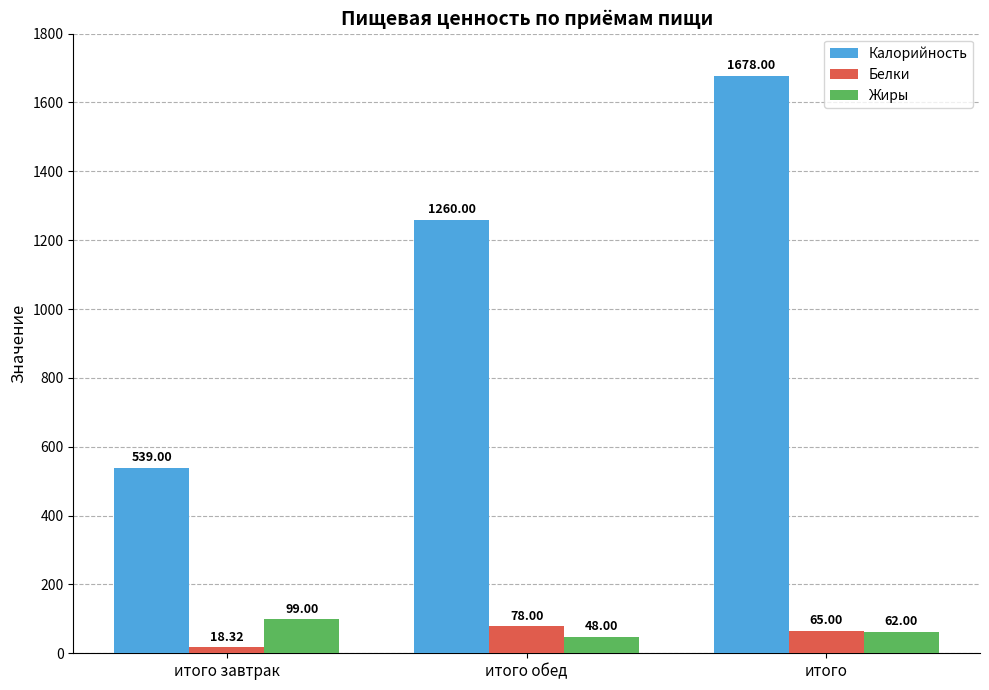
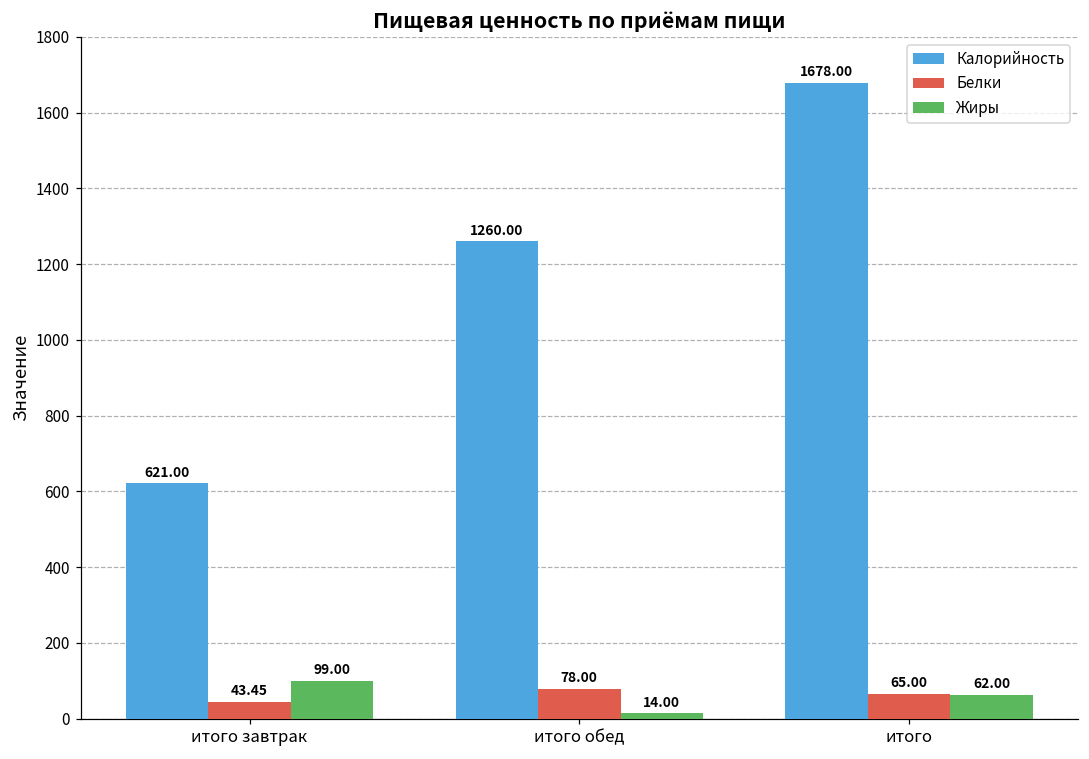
Калорийность, итого завтрак: 539.00 -> 621.00
Белки, итого завтрак: 18.32 -> 43.45
Жиры, итого обед: 48.00 -> 14.00
